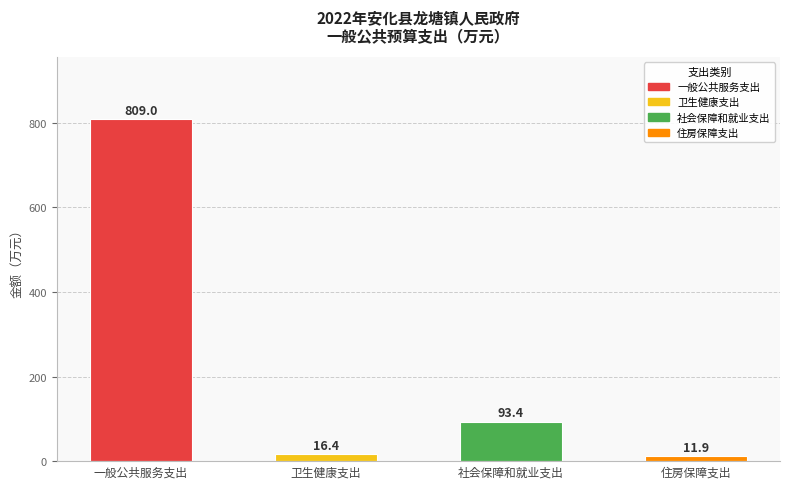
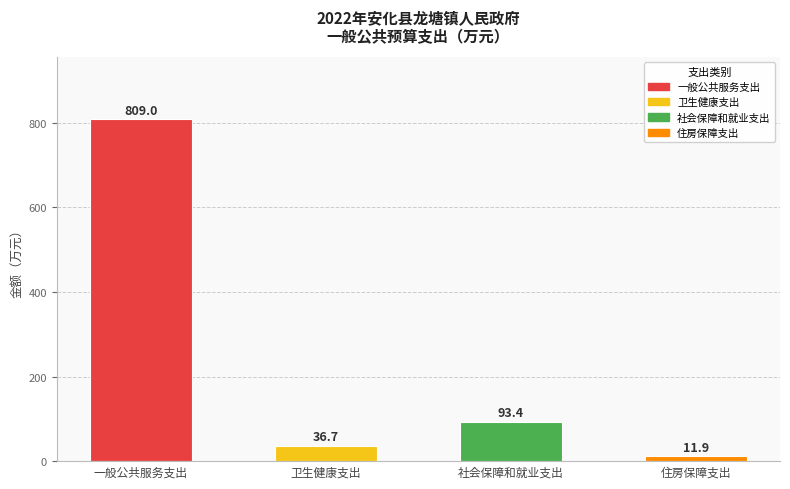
卫生健康支出: 16.4 -> 36.7
